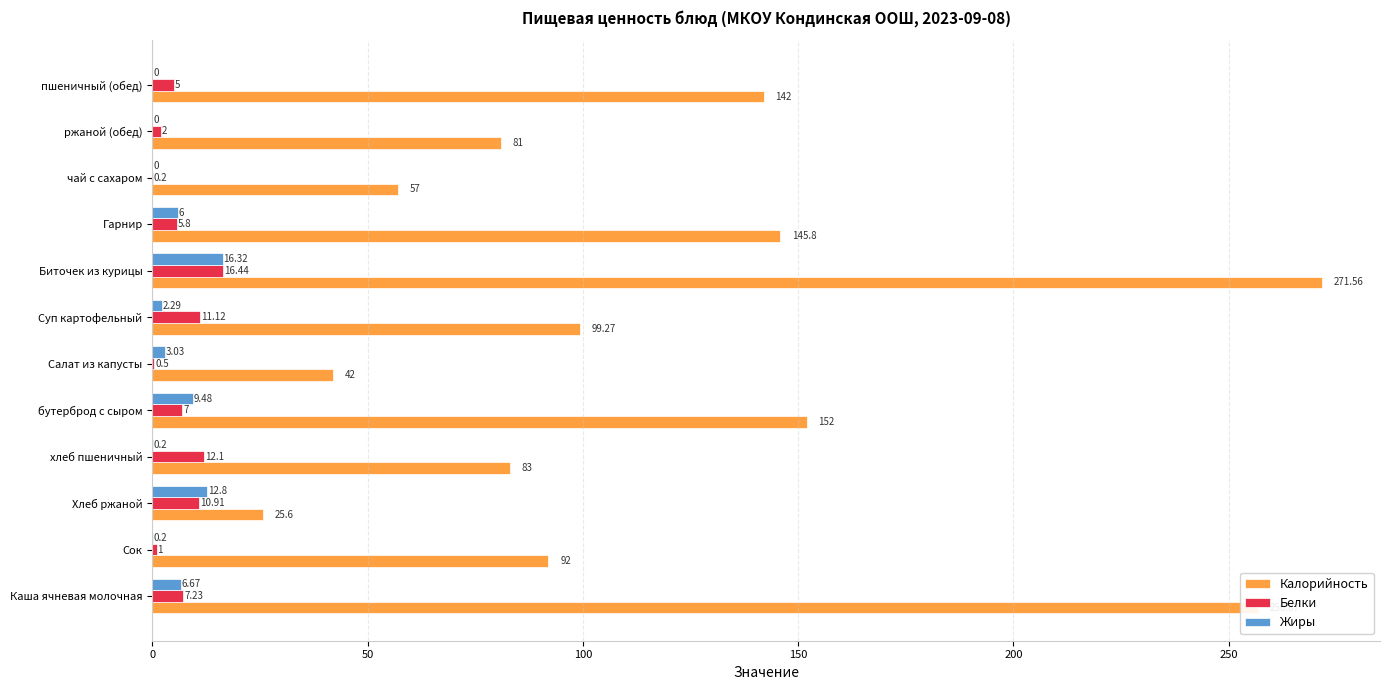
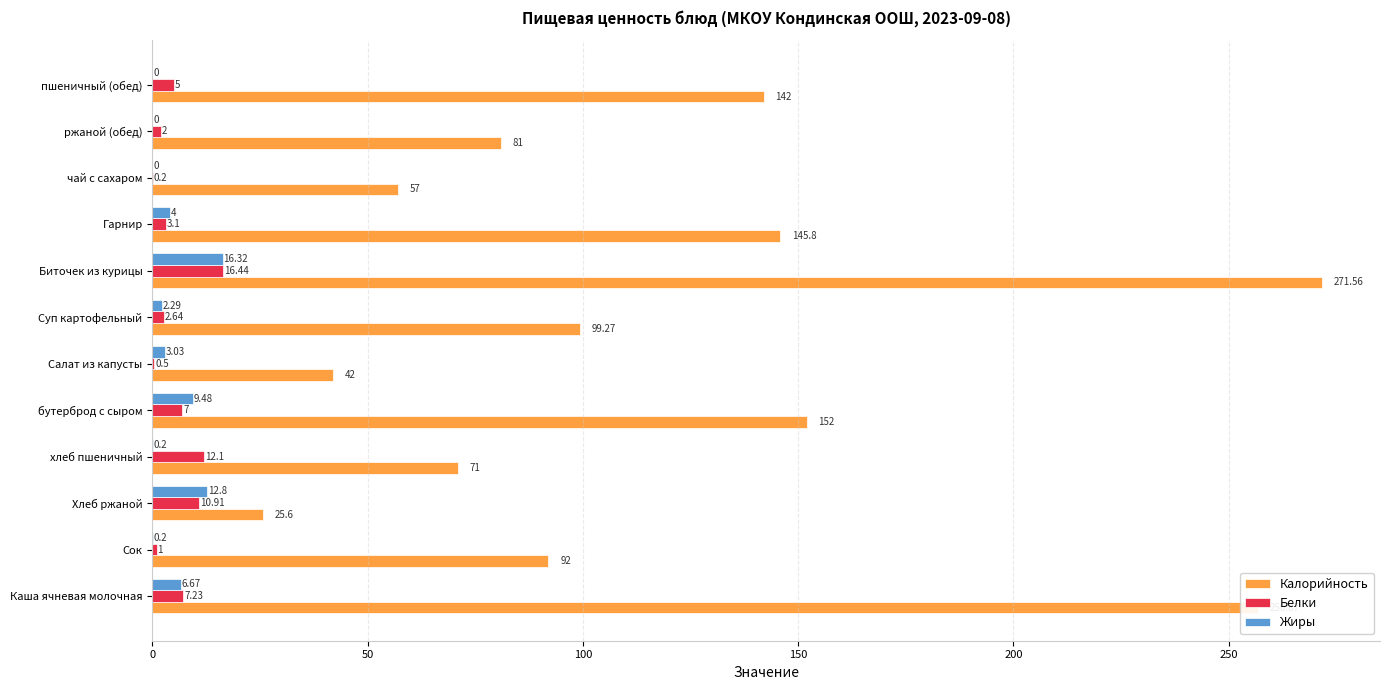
Жиры, Гарнир: 6 -> 4
Белки, Гарнир: 5.8 -> 3.1
Белки, Суп картофельный: 11.12 -> 2.64
Калорийность, хлеб пшеничный: 83 -> 71
